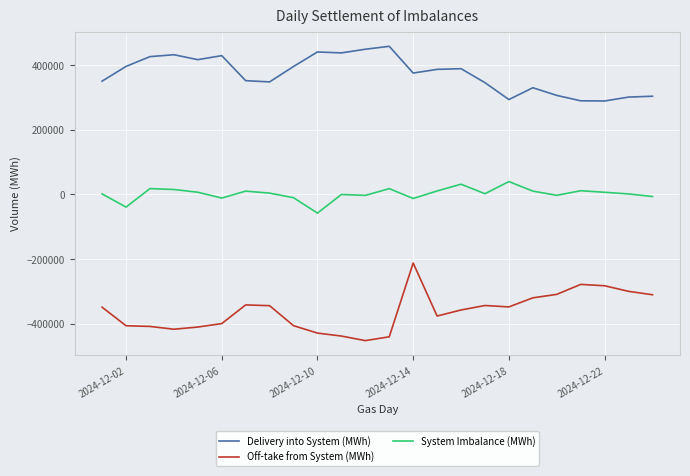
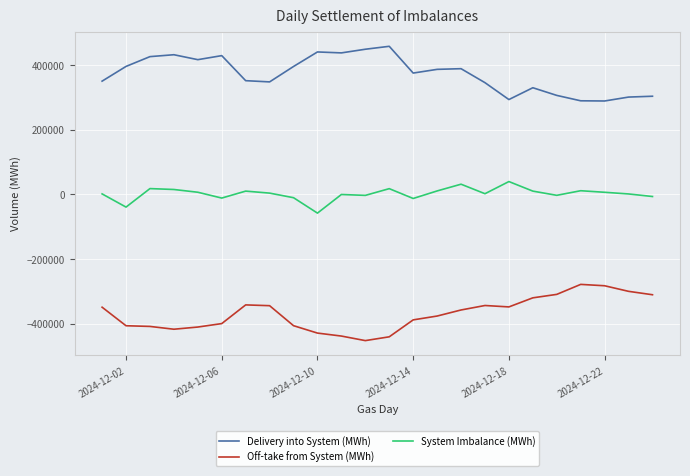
Off-take from System (MWh), 2024-12-14: -210000 -> -390000
